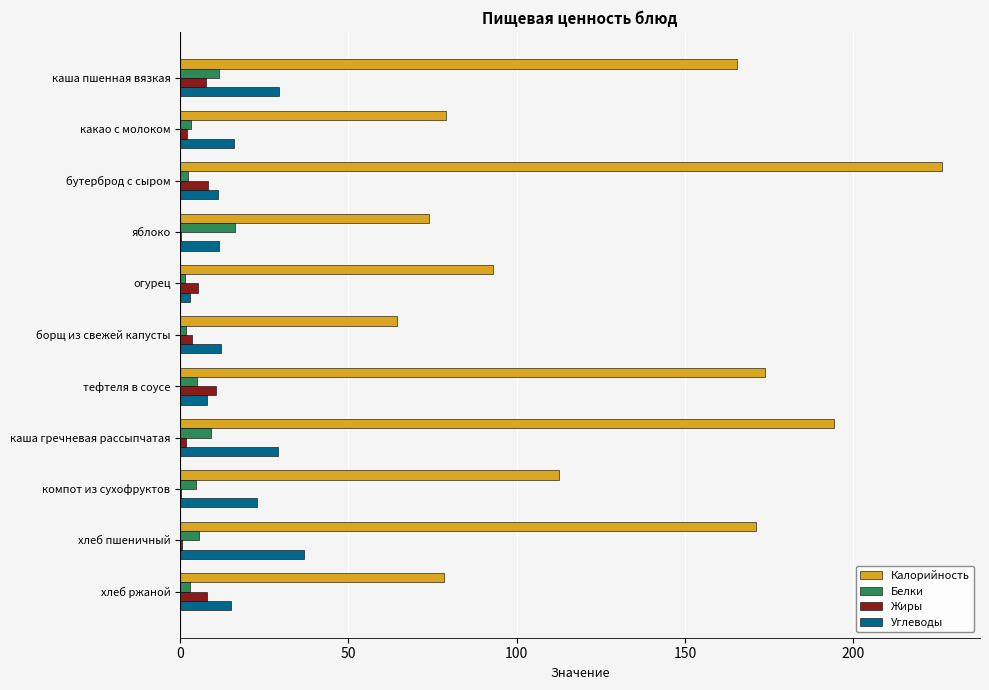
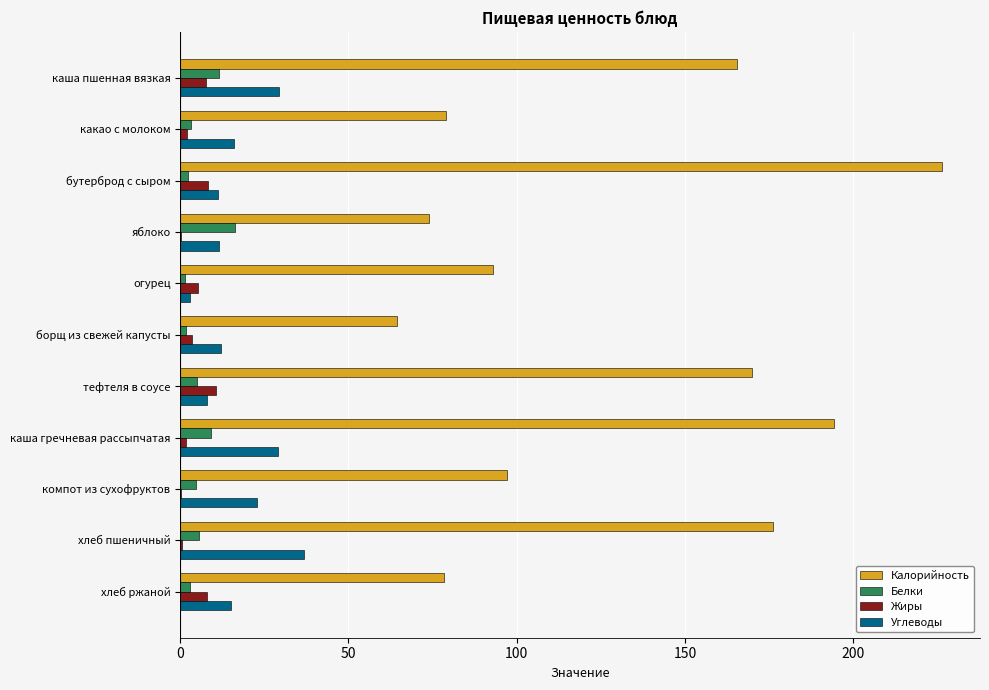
Калорийность, тефтеля в соусе: 174 -> 170
Калорийность, компот из сухофруктов: 113 -> 97
Калорийность, хлеб пшеничный: 171 -> 176
